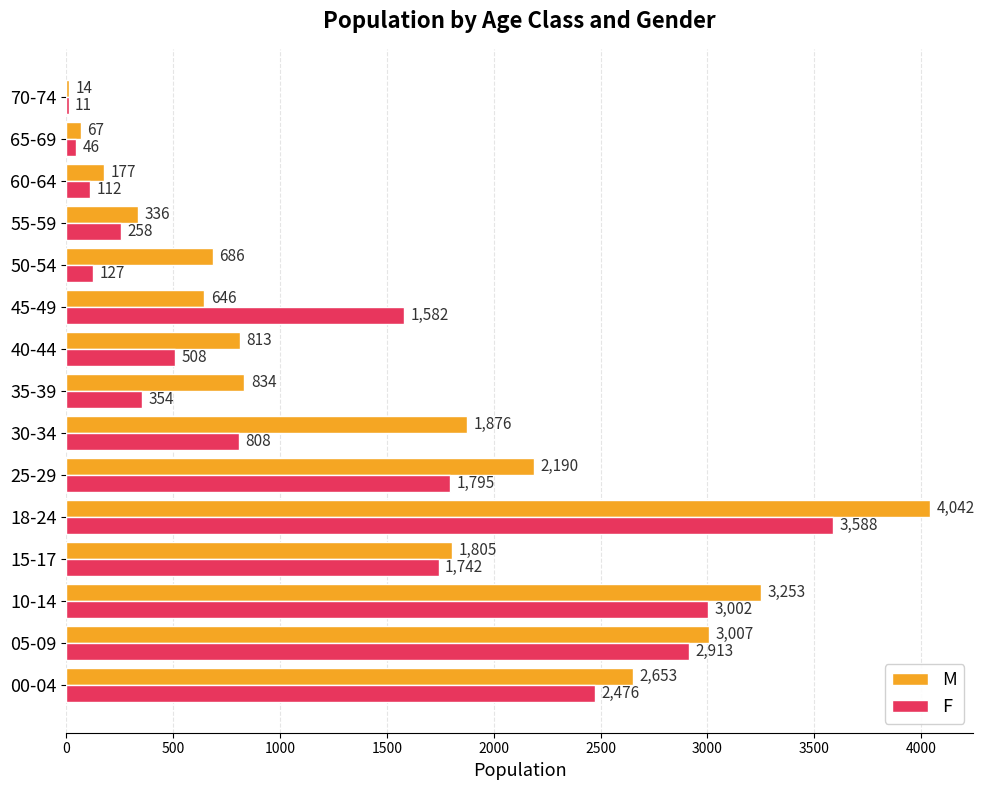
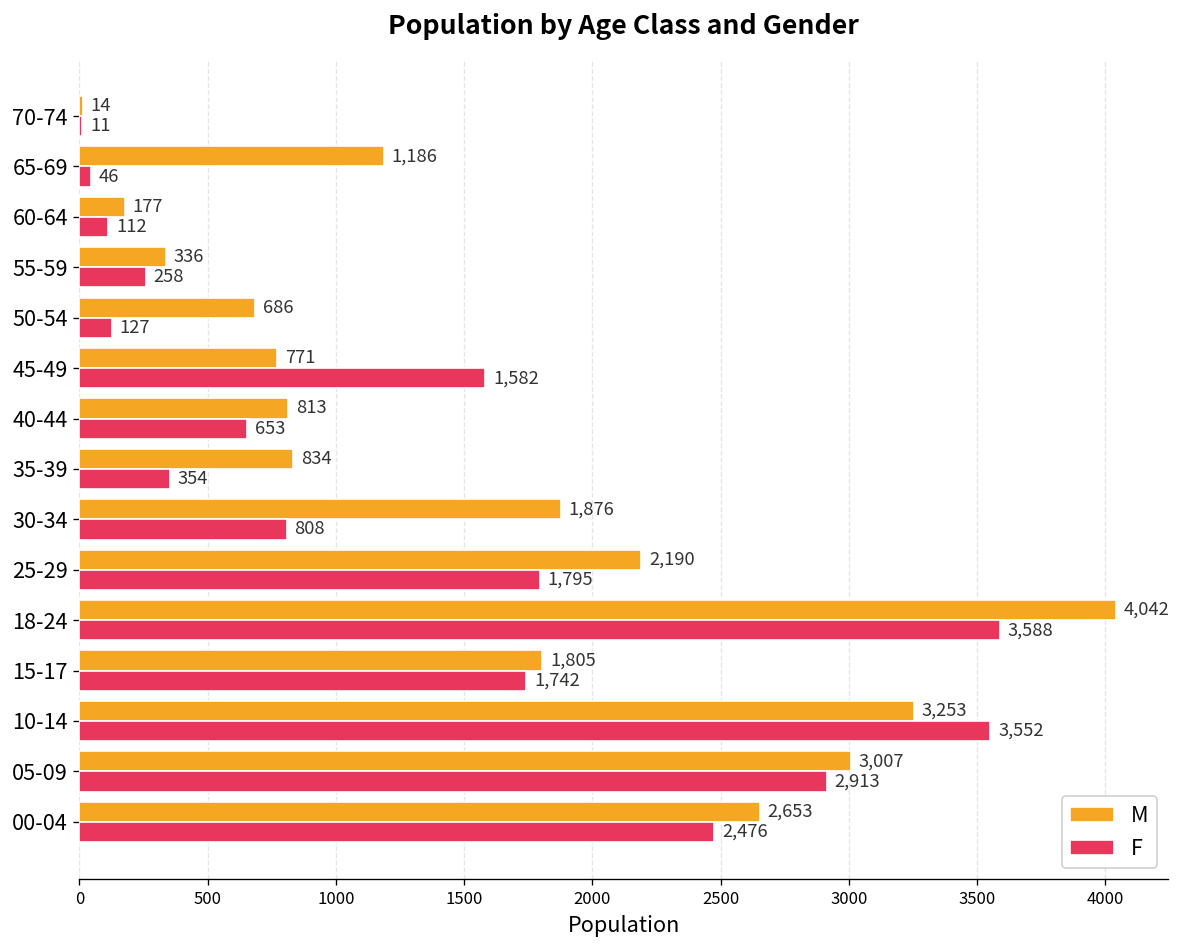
M, 65-69: 67 -> 1,186
M, 45-49: 646 -> 771
F, 40-44: 508 -> 653
F, 10-14: 3,002 -> 3,552
